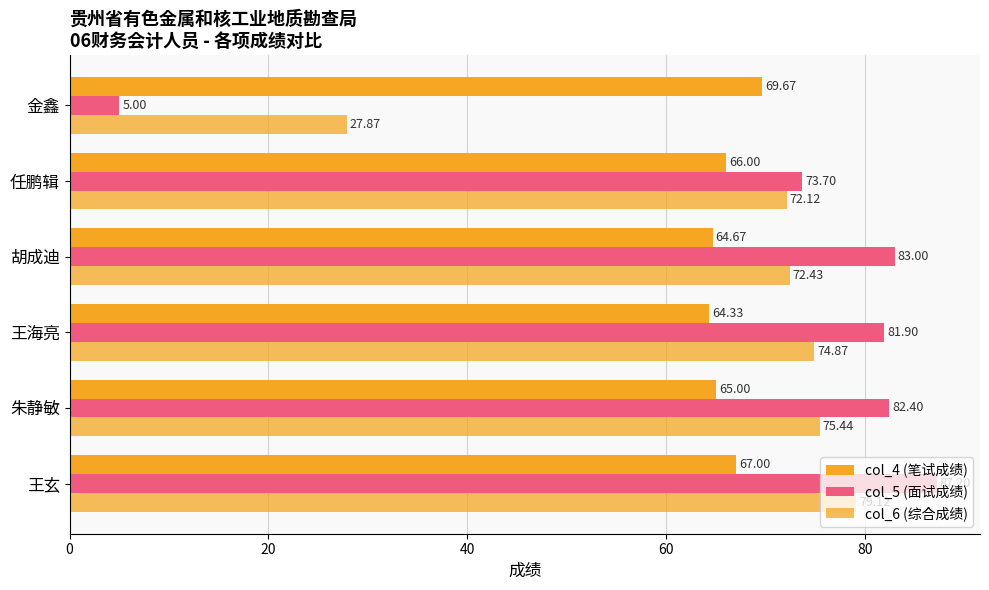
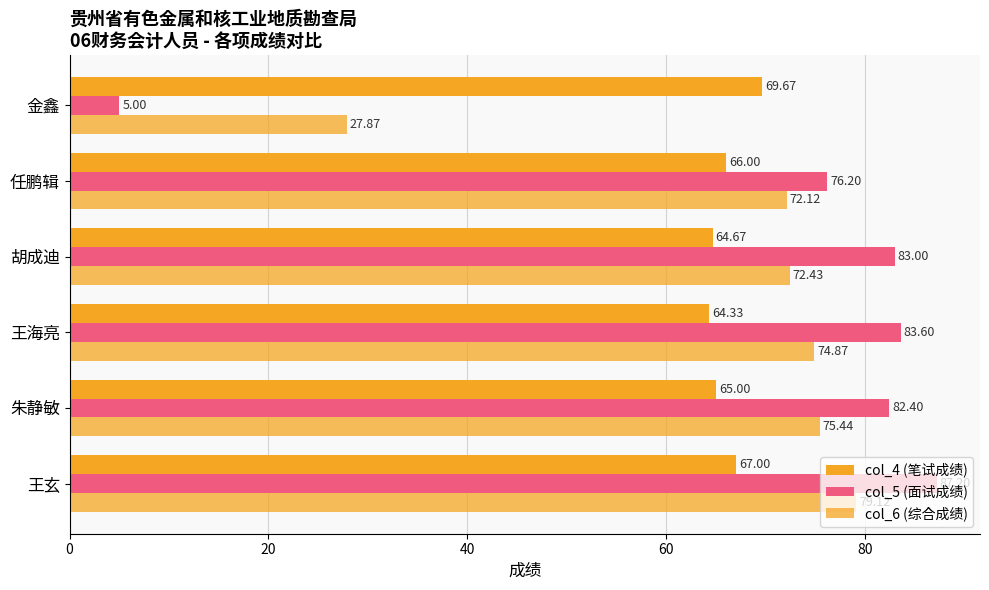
col_5 (面试成绩), 任鹏辑: 73.70 -> 76.20
col_5 (面试成绩), 王海亮: 81.90 -> 83.60
